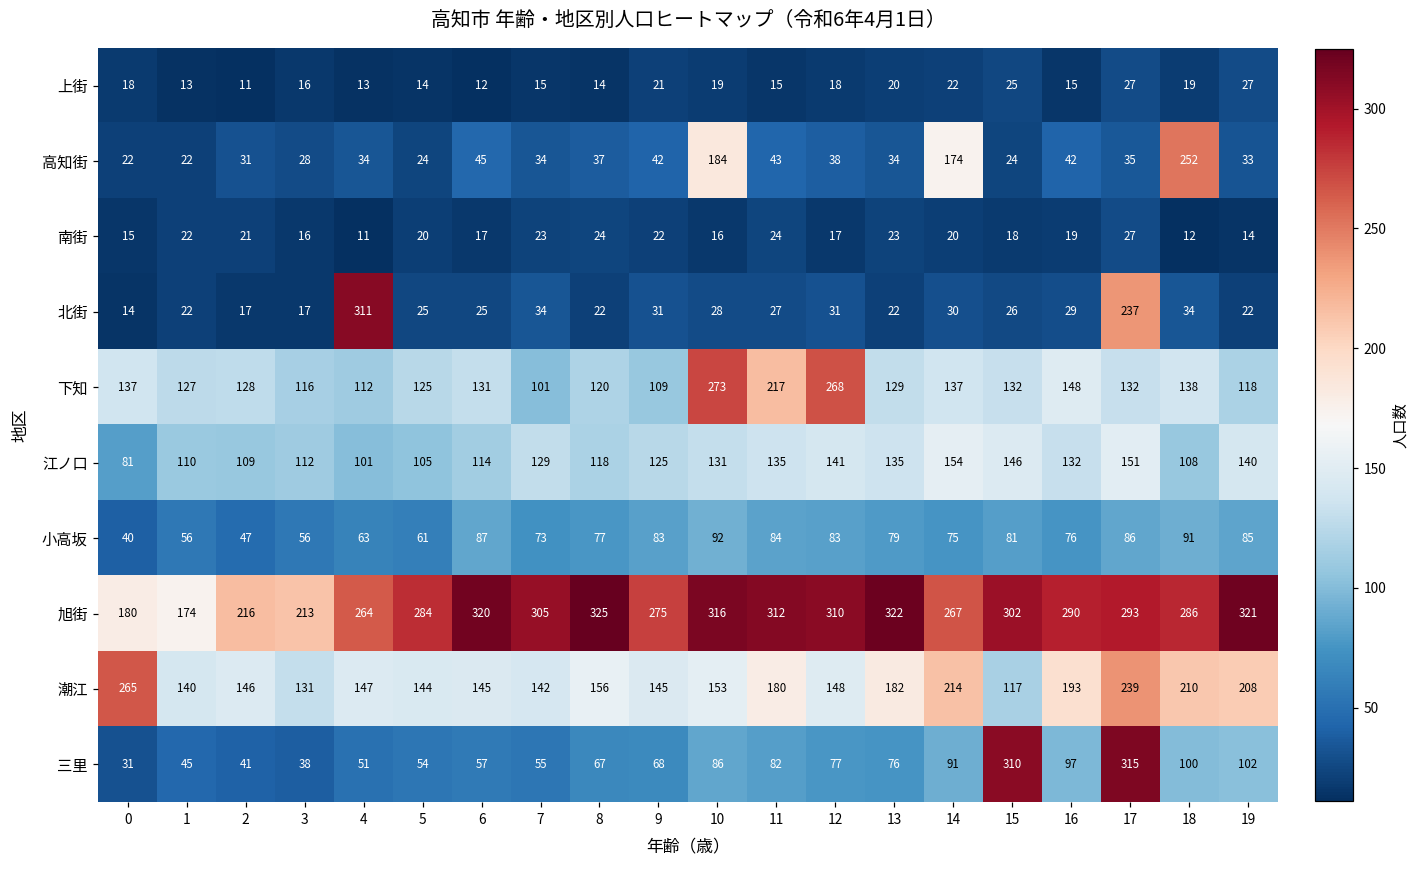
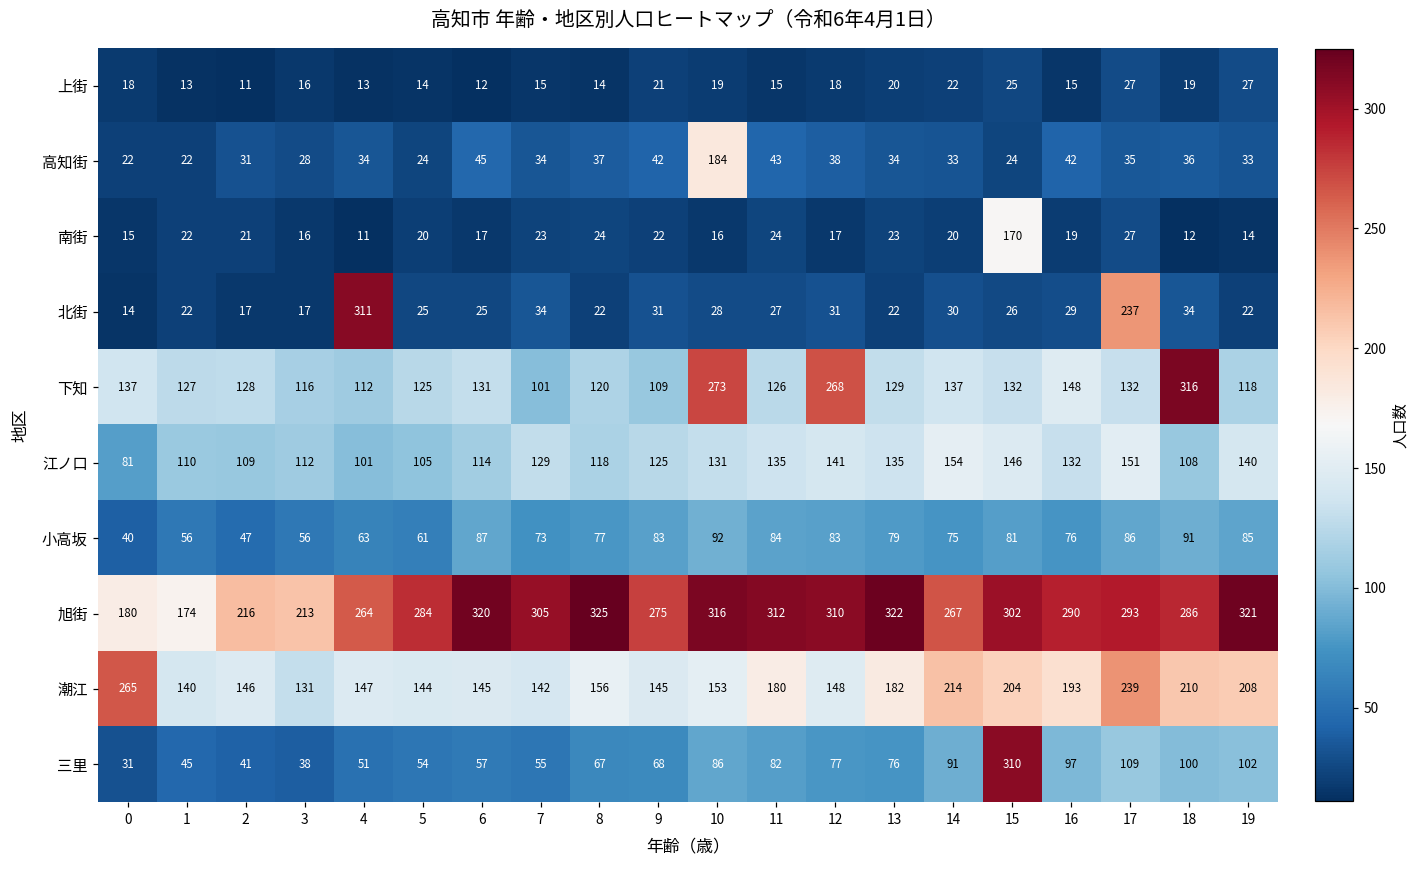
高知街, 14: 174 -> 33
高知街, 18: 252 -> 36
南街, 15: 18 -> 170
下知, 11: 217 -> 126
下知, 18: 138 -> 316
潮江, 15: 117 -> 204
三里, 17: 315 -> 109
